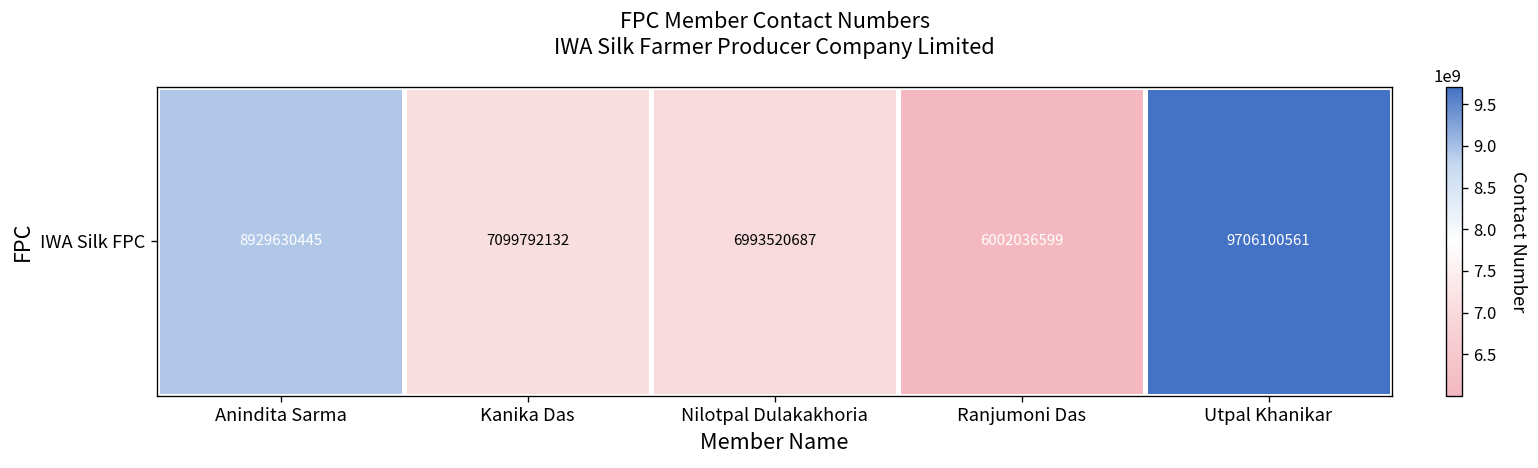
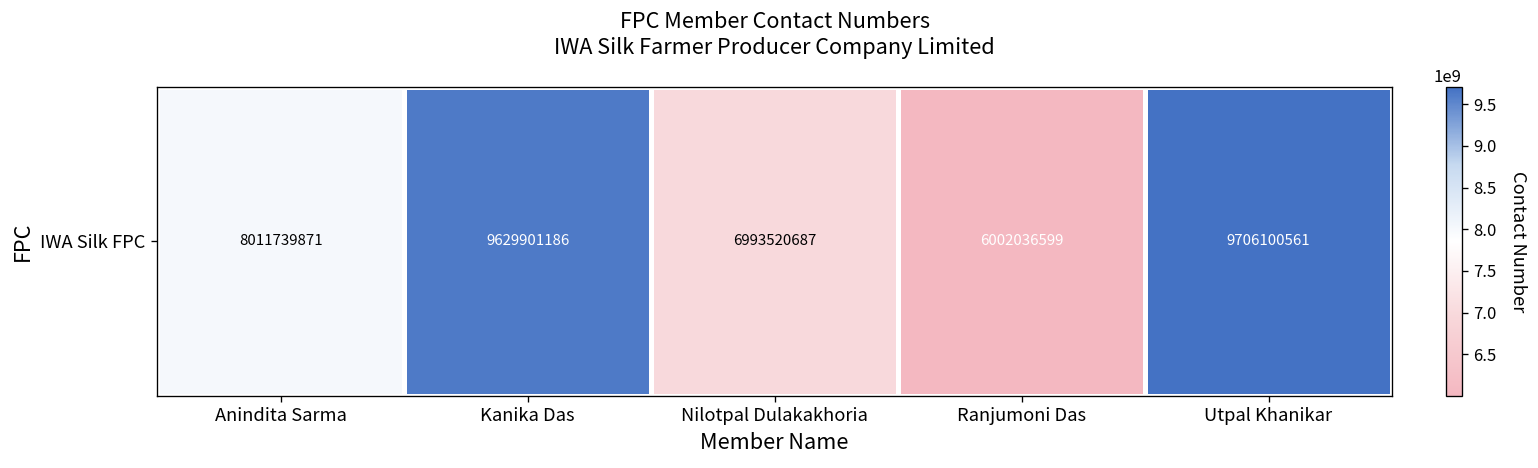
IWA Silk FPC, Anindita Sarma: 8929630445 -> 8011739871
IWA Silk FPC, Kanika Das: 7099792132 -> 9629901186
